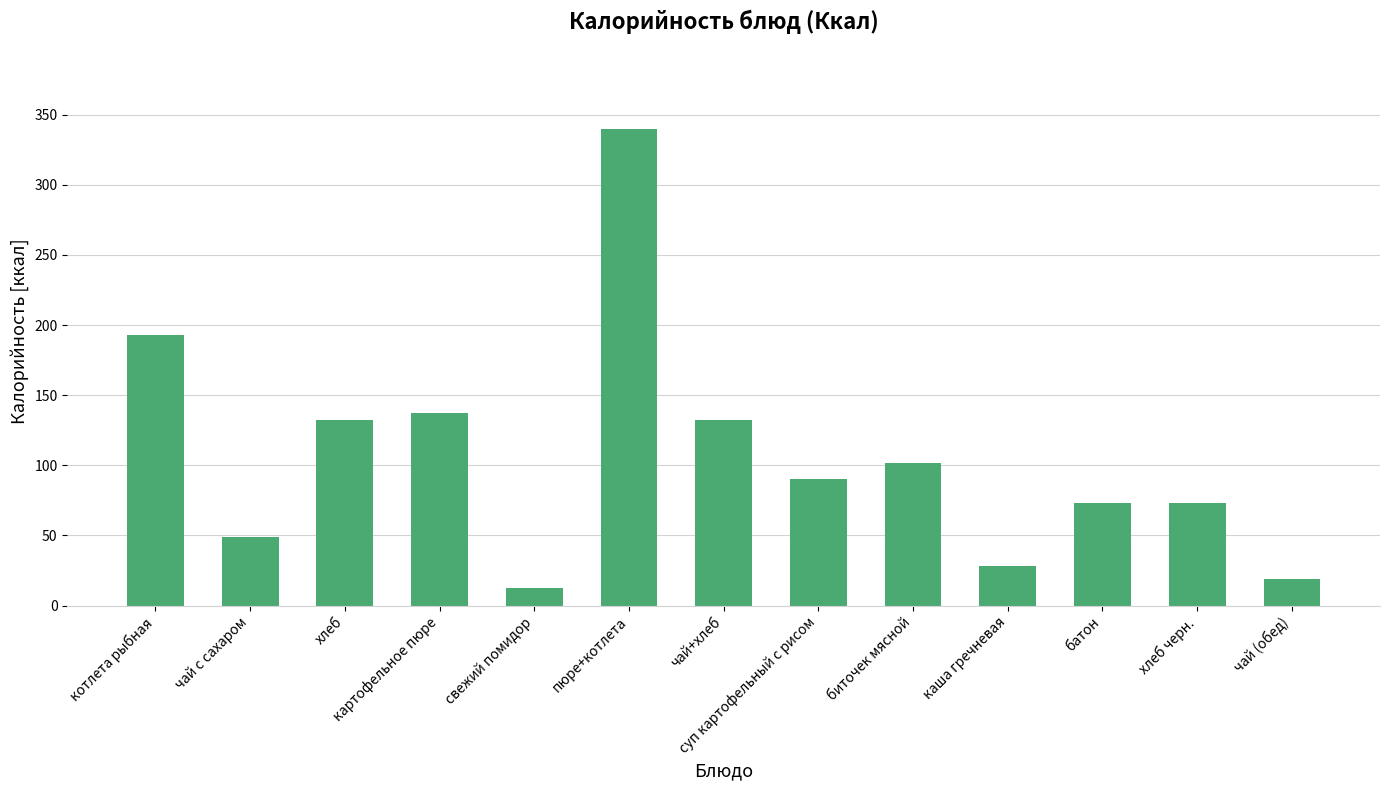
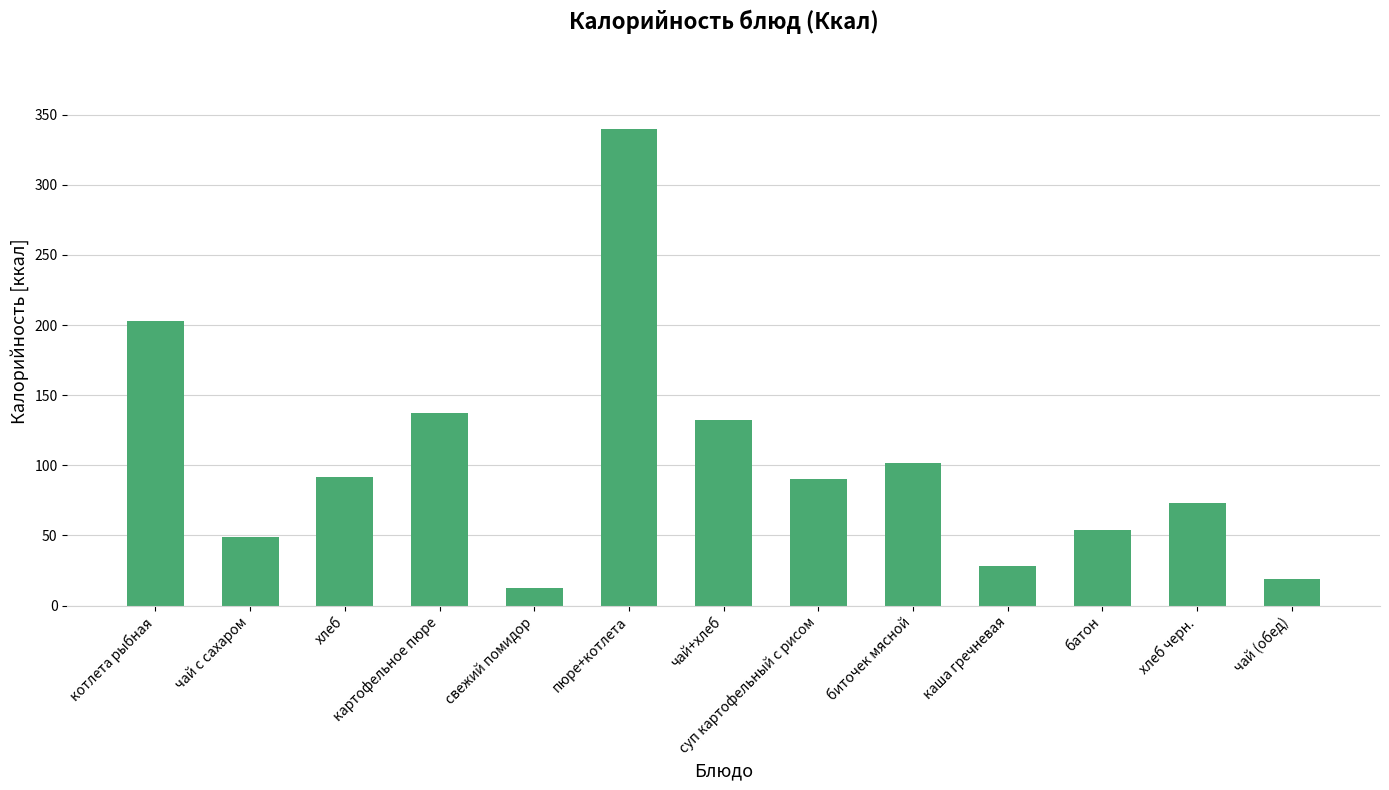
котлета рыбная: 193 -> 203
хлеб: 132 -> 92
батон: 73 -> 54
